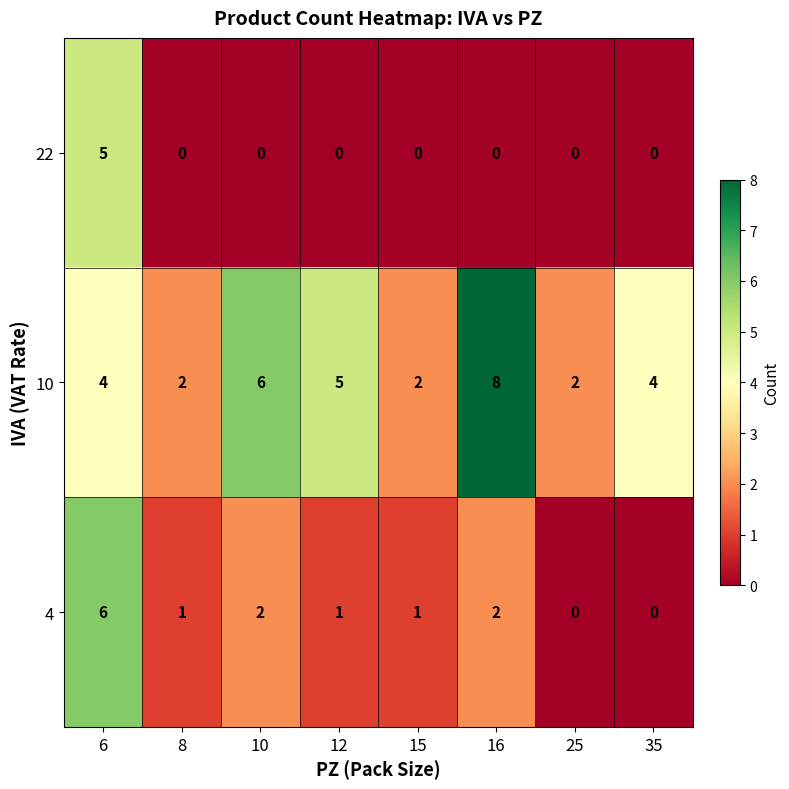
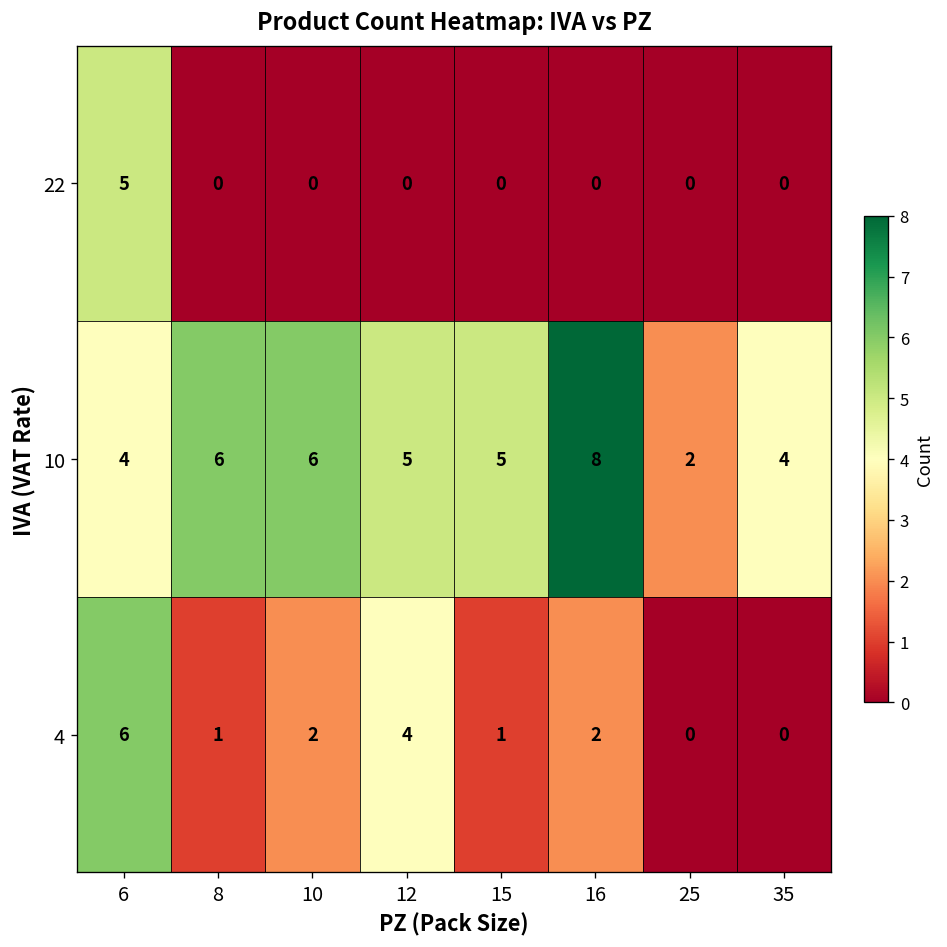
10, 8: 2 -> 6
10, 15: 2 -> 5
4, 12: 1 -> 4
